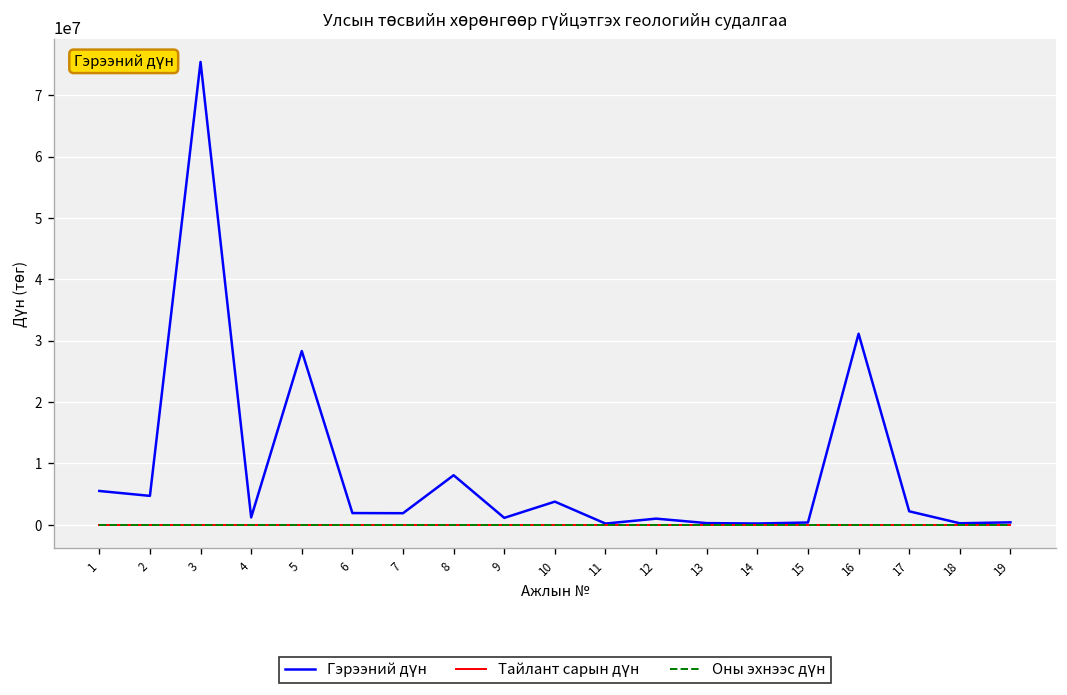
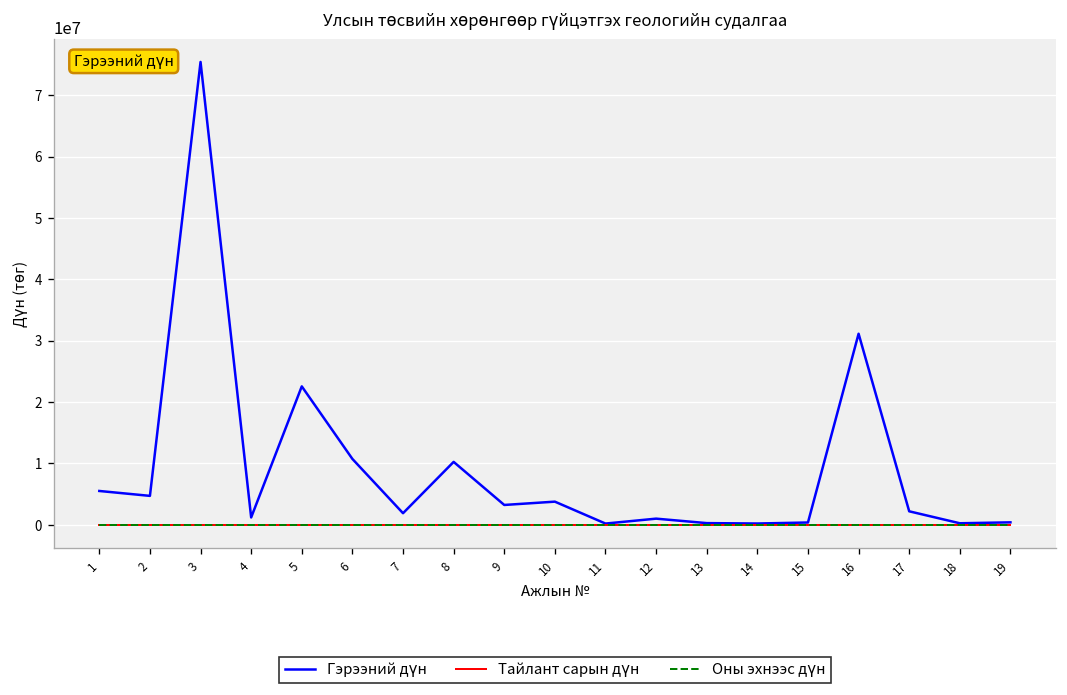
Гэрээний дүн, 5: 28000000 -> 23000000
Гэрээний дүн, 6: 2000000 -> 11000000
Гэрээний дүн, 8: 8000000 -> 10000000
Гэрээний дүн, 9: 1000000 -> 3000000
